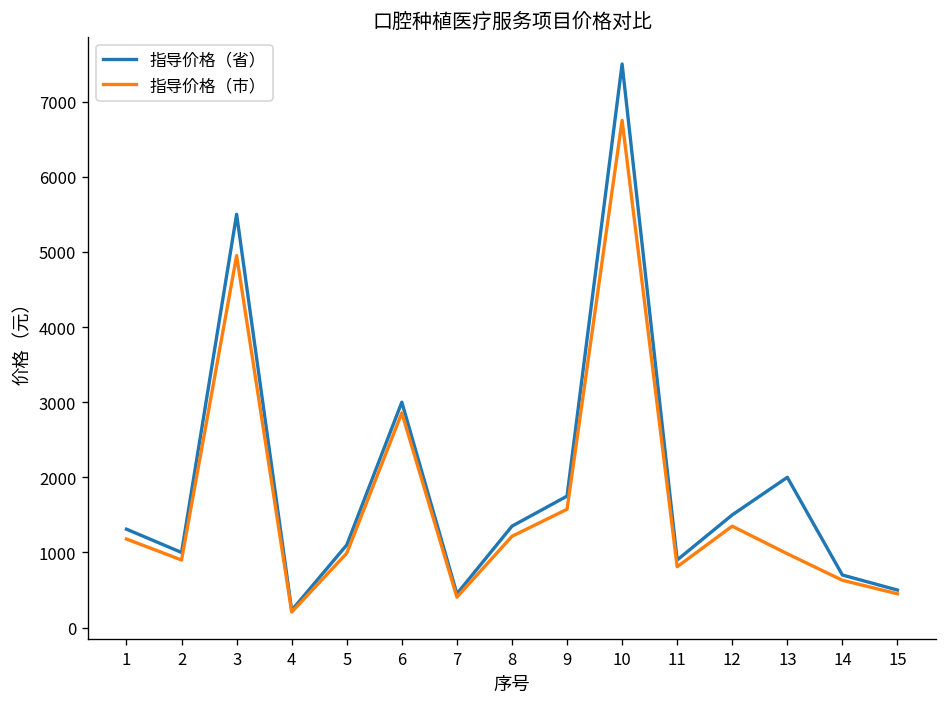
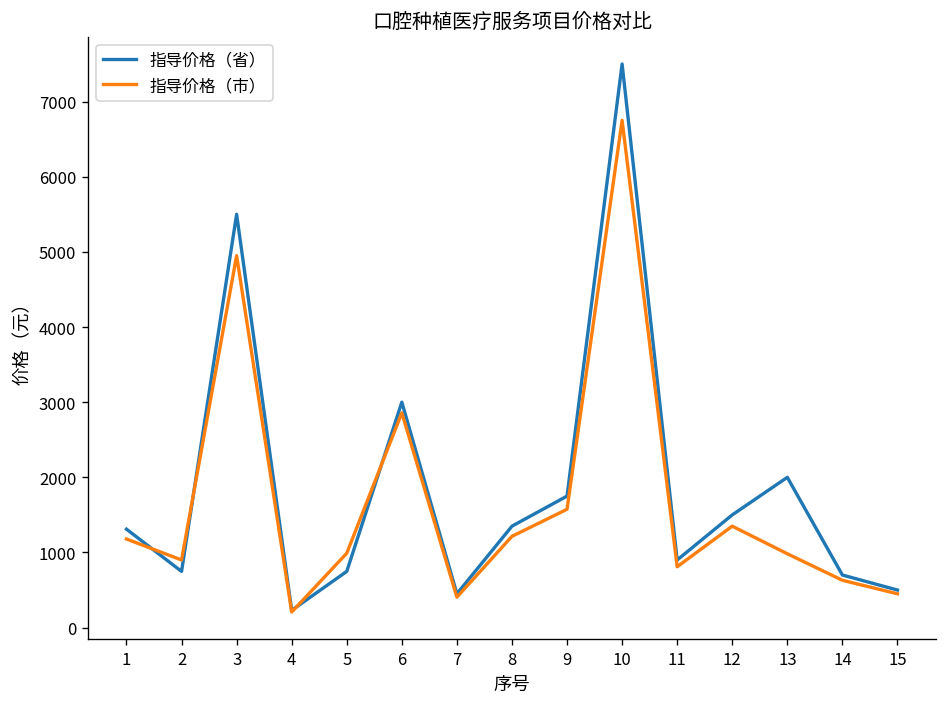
指导价格（省）, 2: 1000 -> 700
指导价格（省）, 5: 1100 -> 700
